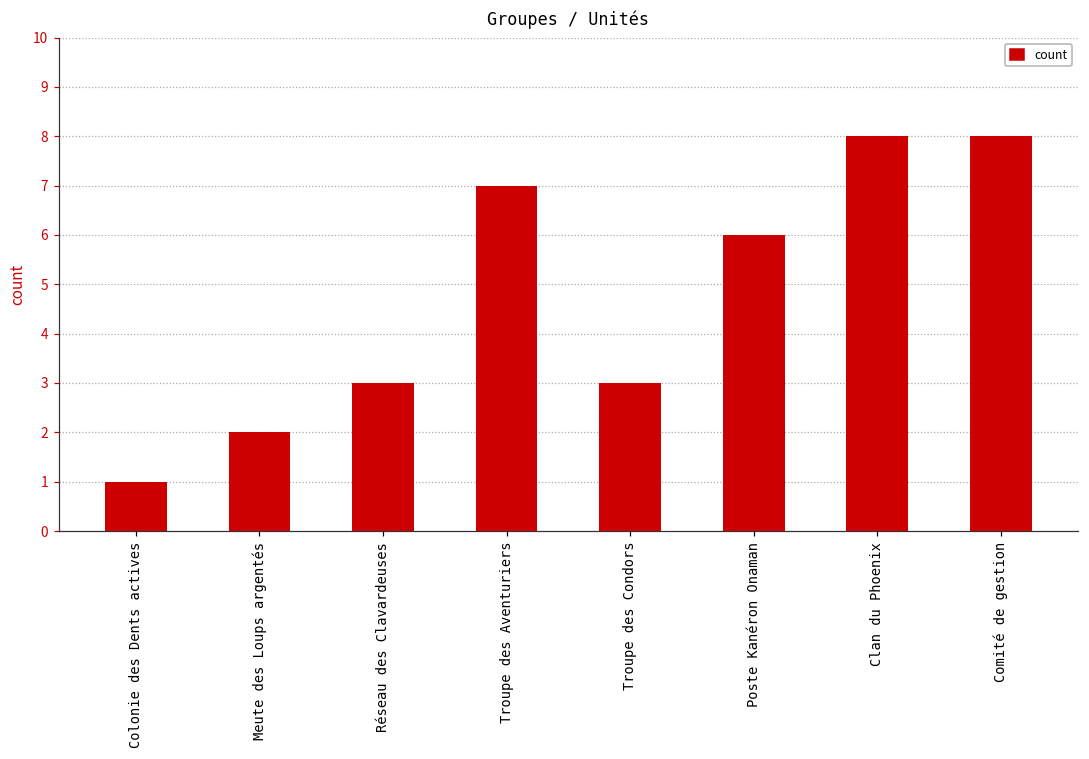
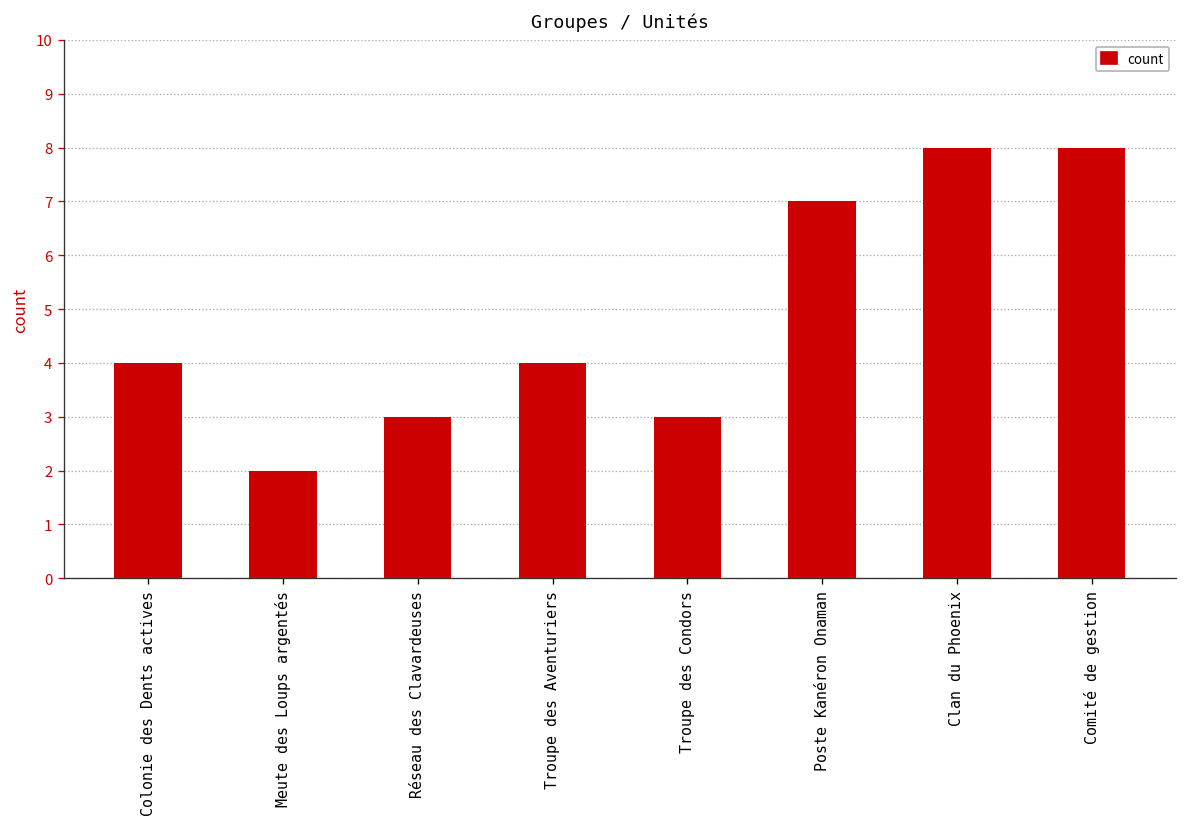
Colonie des Dents actives: 1 -> 4
Troupe des Aventuriers: 7 -> 4
Poste Kanéron Onaman: 6 -> 7
